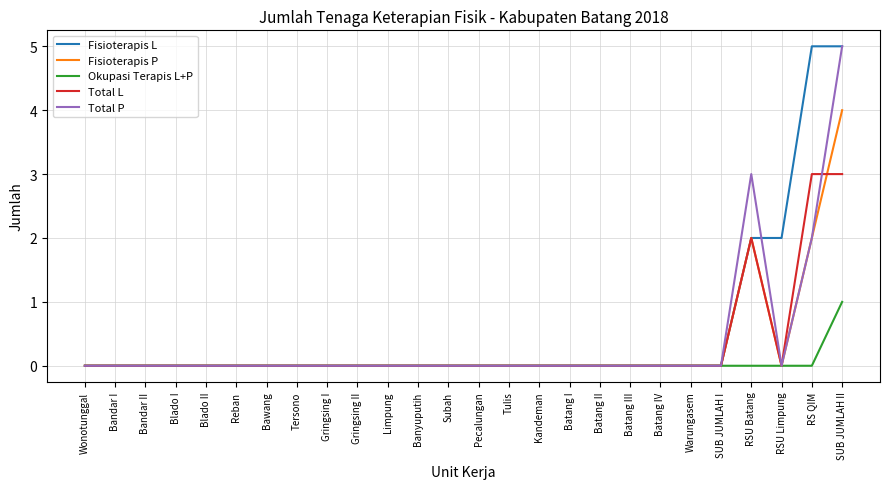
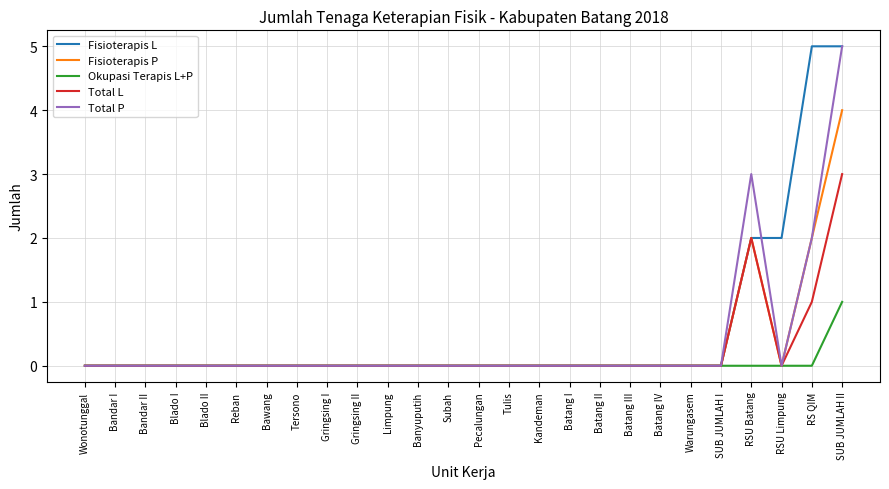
Total L, RS QIM: 3 -> 1
